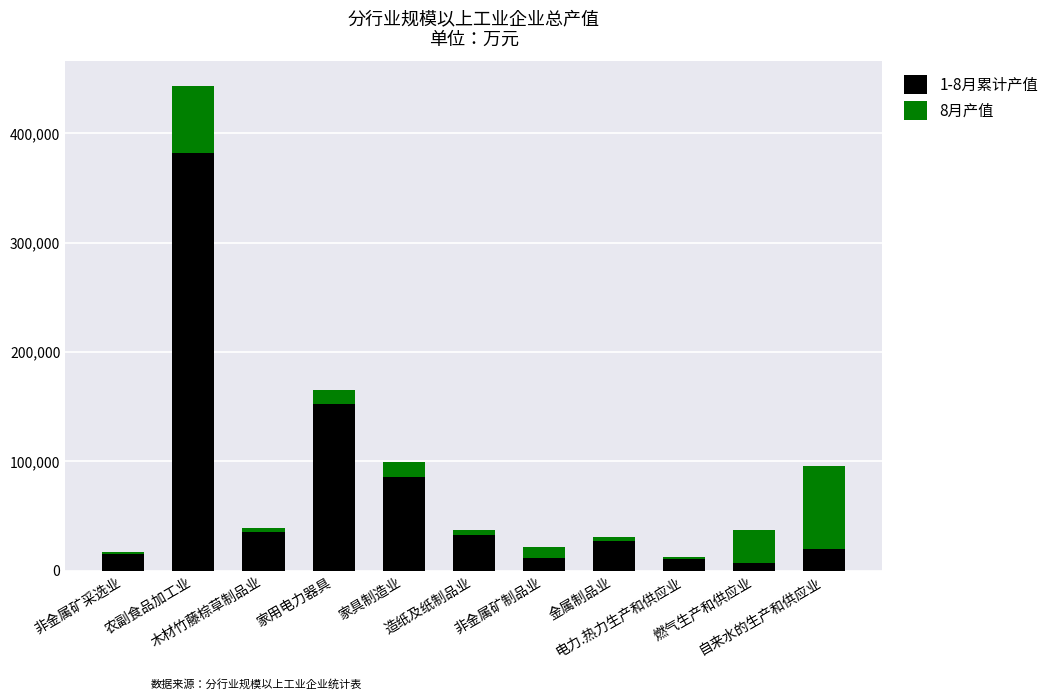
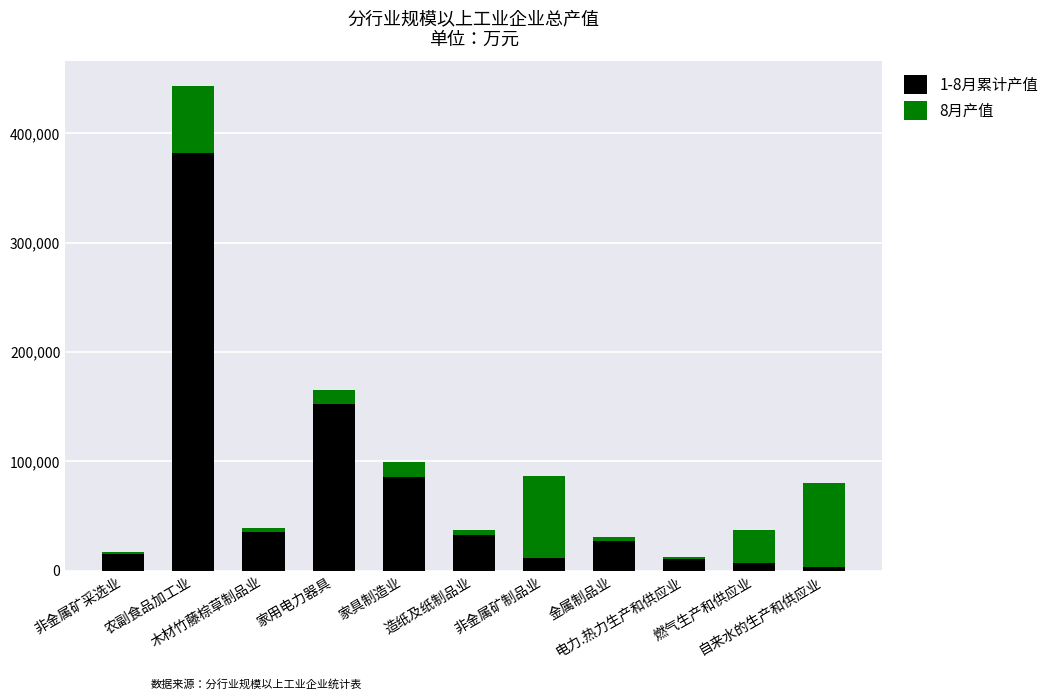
8月产值, 非金属矿制品业: 11,000 -> 76,000
1-8月累计产值, 自来水的生产和供应业: 20,000 -> 4,000
